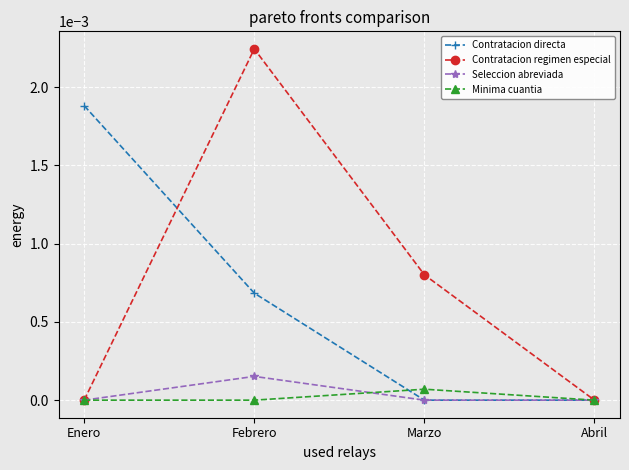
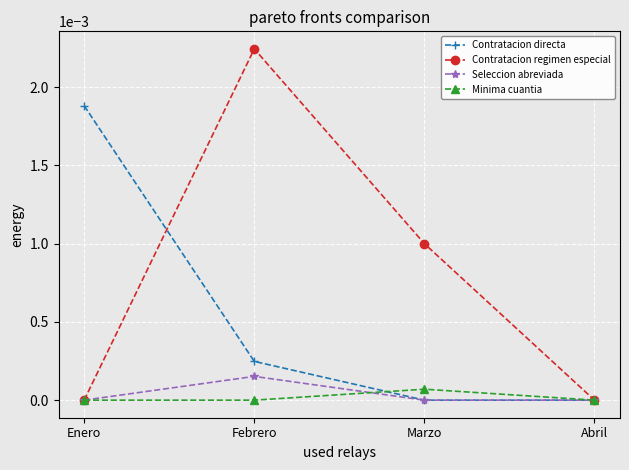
Contratacion directa, Febrero: 0.00068 -> 0.00025
Contratacion regimen especial, Marzo: 0.00080 -> 0.00100
